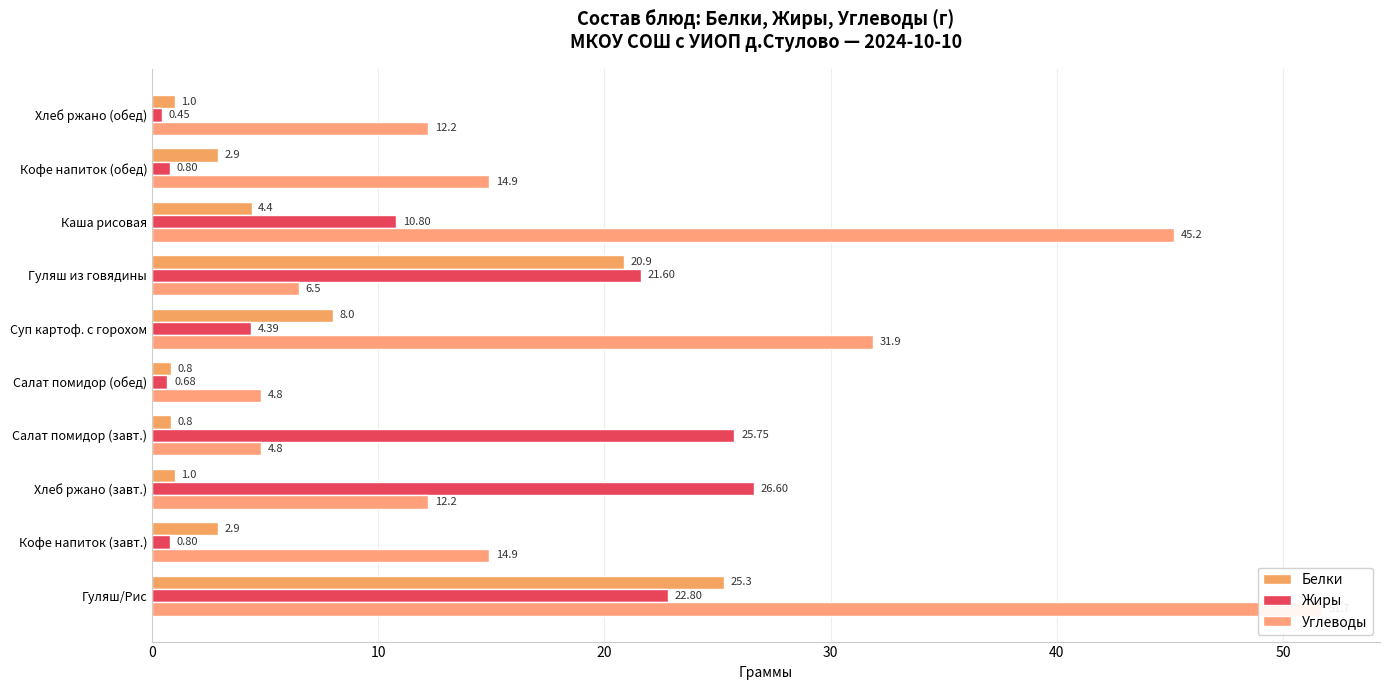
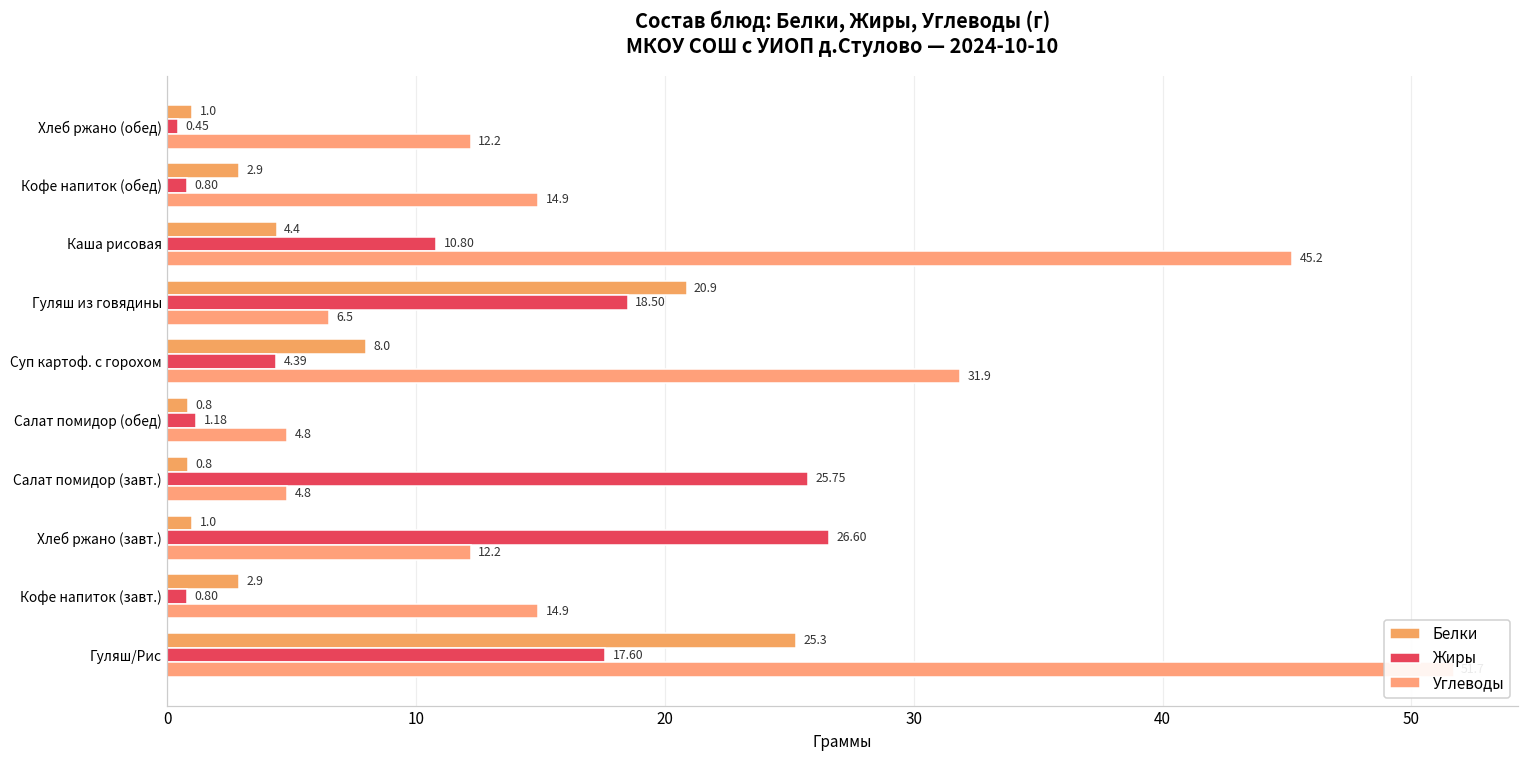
Жиры, Гуляш из говядины: 21.60 -> 18.50
Жиры, Салат помидор (обед): 0.68 -> 1.18
Жиры, Гуляш/Рис: 22.80 -> 17.60
